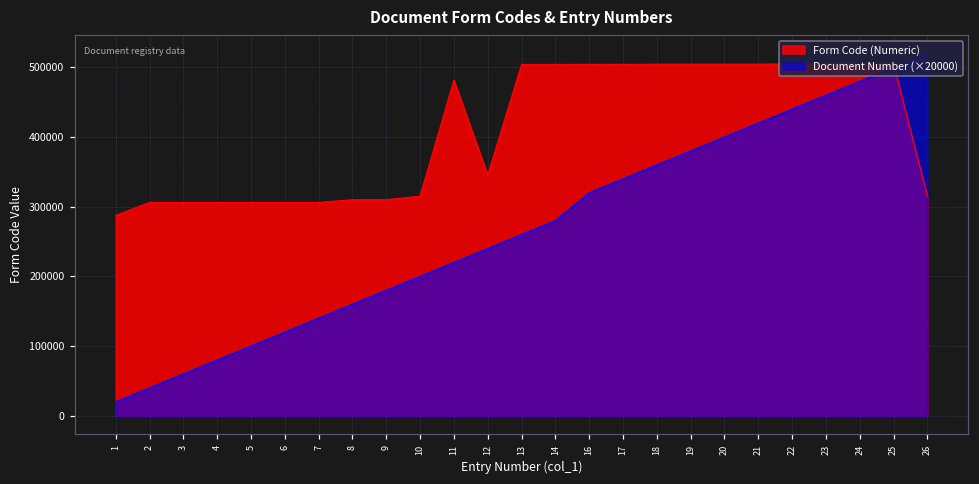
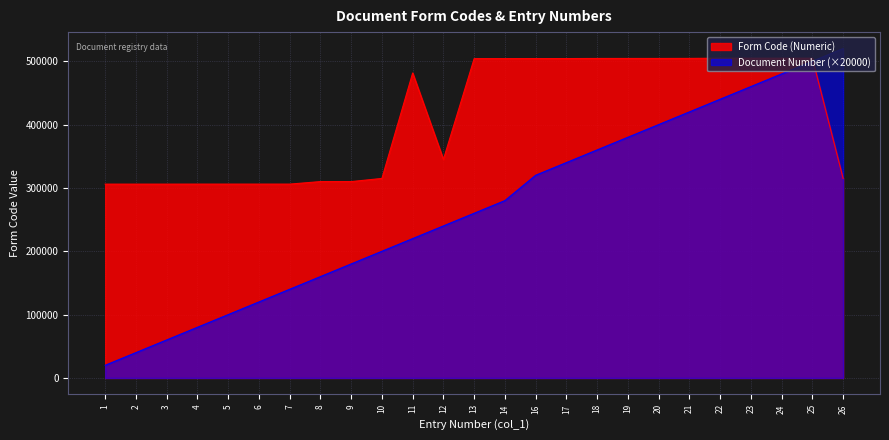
Form Code (Numeric), 1: 290000 -> 310000
